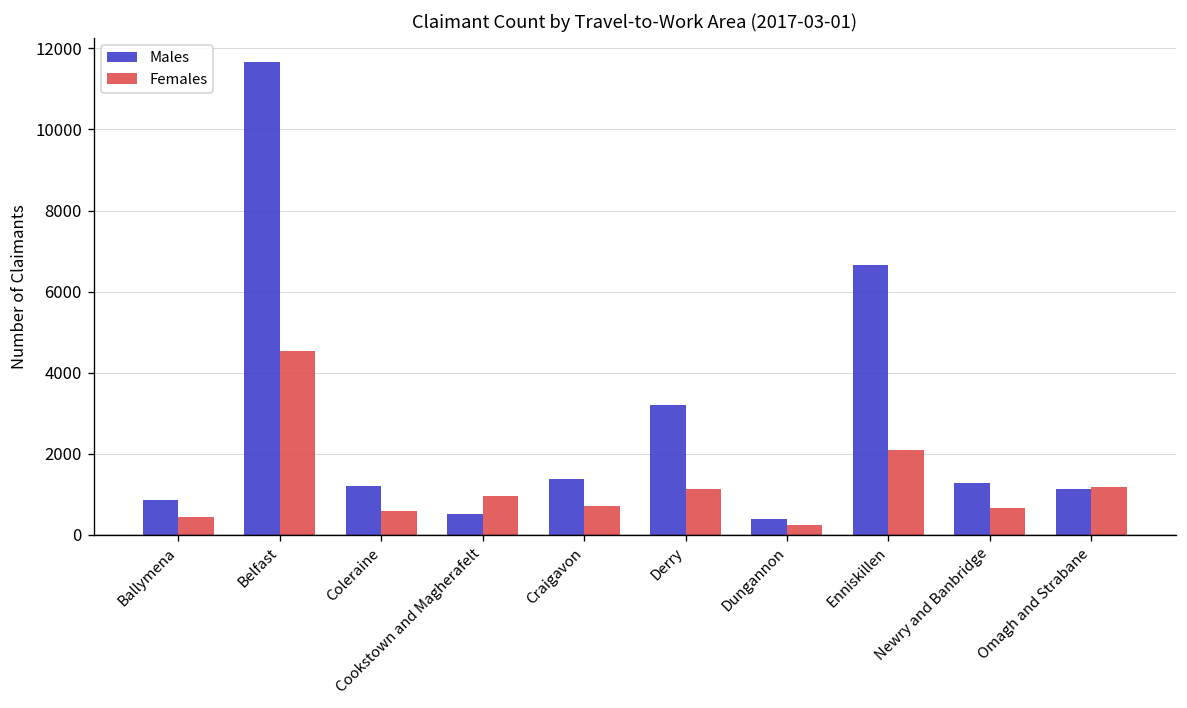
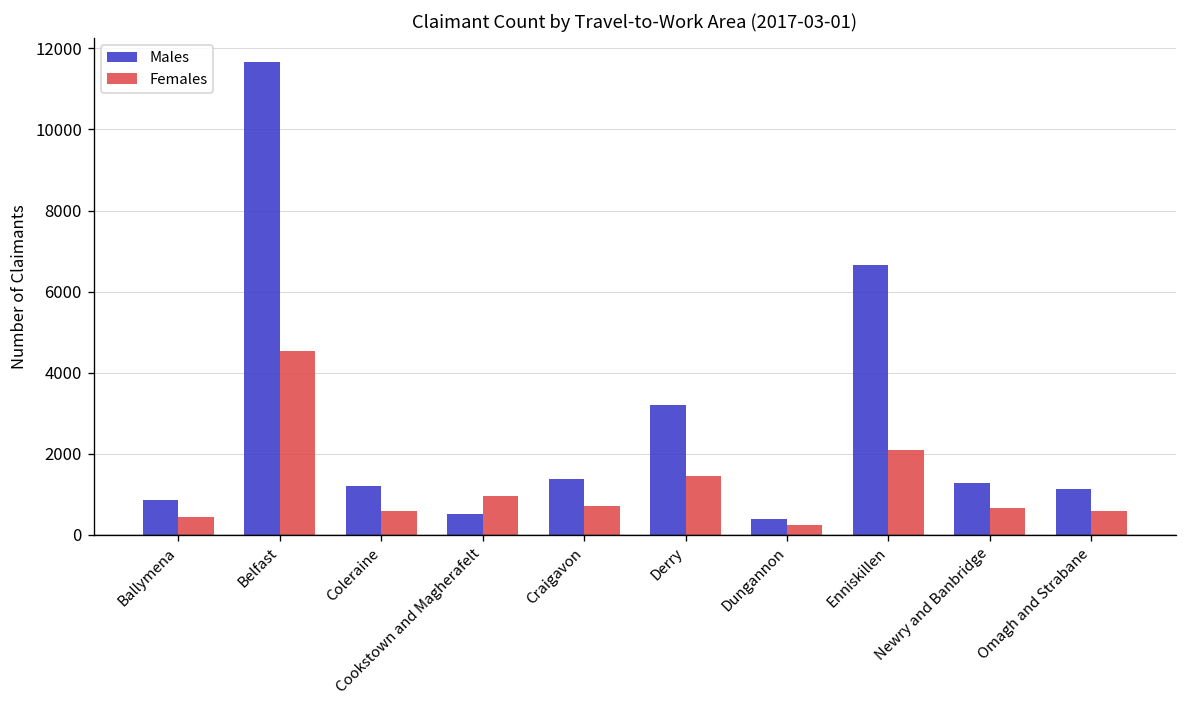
Females, Derry: 1100 -> 1400
Females, Omagh and Strabane: 1200 -> 600
